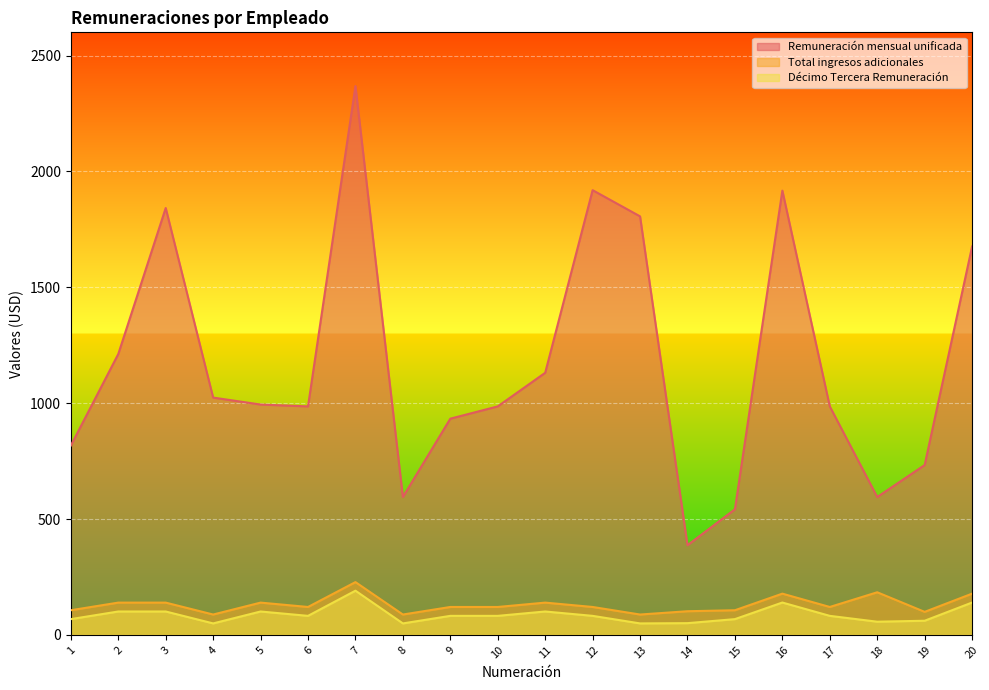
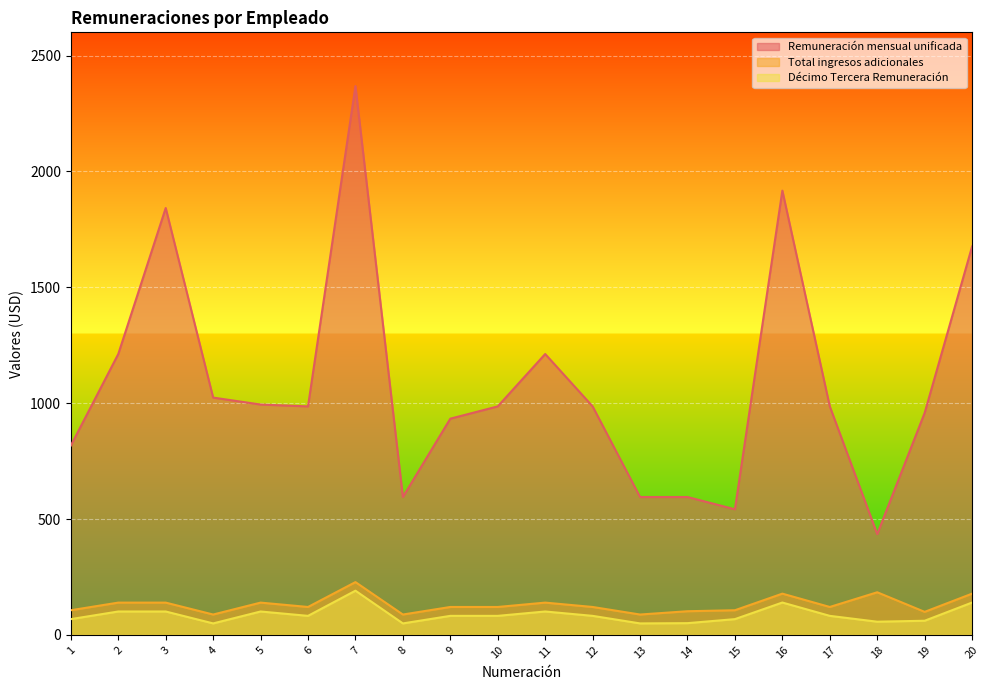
Remuneración mensual unificada, 11: 1130 -> 1210
Remuneración mensual unificada, 12: 1920 -> 990
Remuneración mensual unificada, 13: 1810 -> 600
Remuneración mensual unificada, 14: 390 -> 600
Remuneración mensual unificada, 18: 600 -> 440
Remuneración mensual unificada, 19: 730 -> 960
